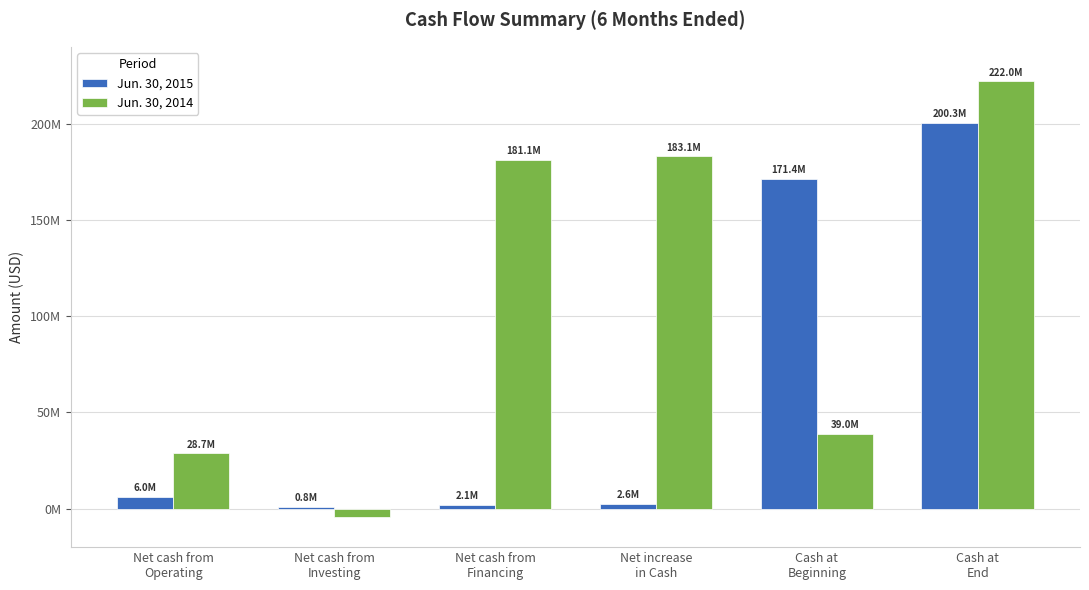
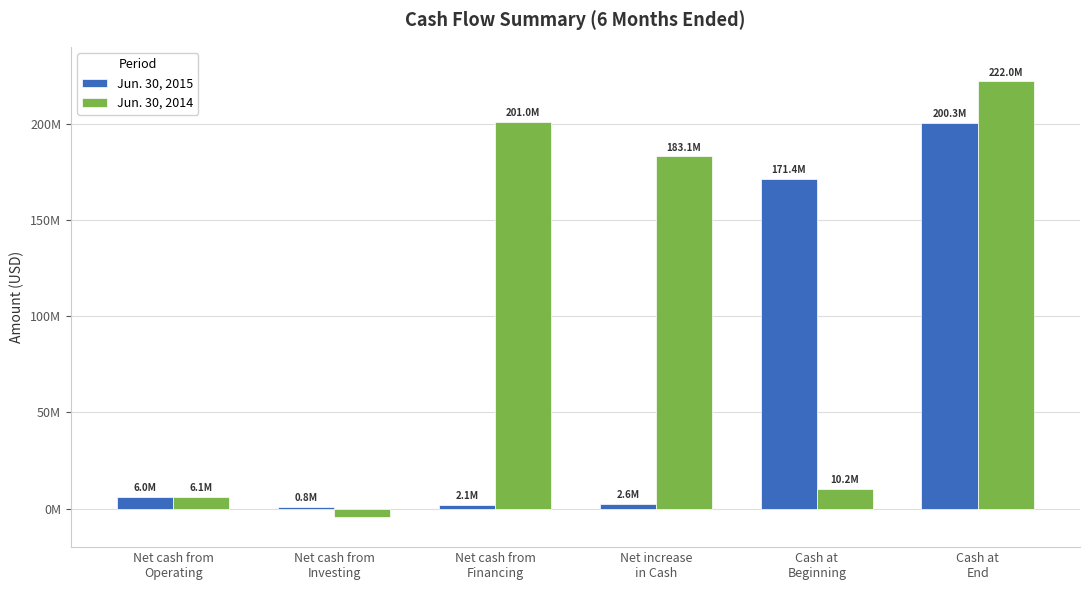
Jun. 30, 2014, Net cash from Operating: 28.7M -> 6.1M
Jun. 30, 2014, Net cash from Financing: 181.1M -> 201.0M
Jun. 30, 2014, Cash at Beginning: 39.0M -> 10.2M
